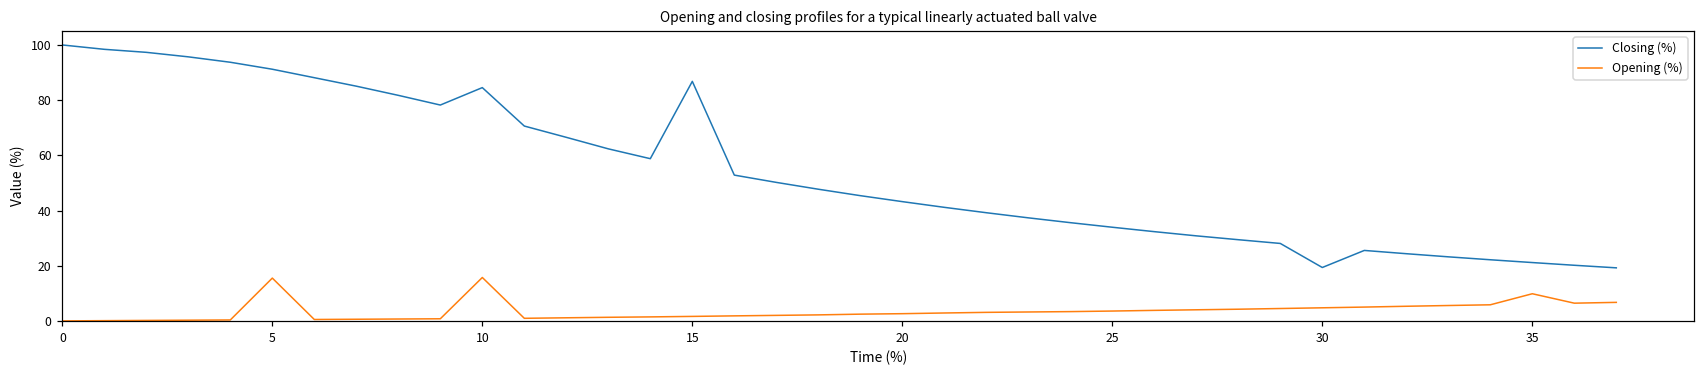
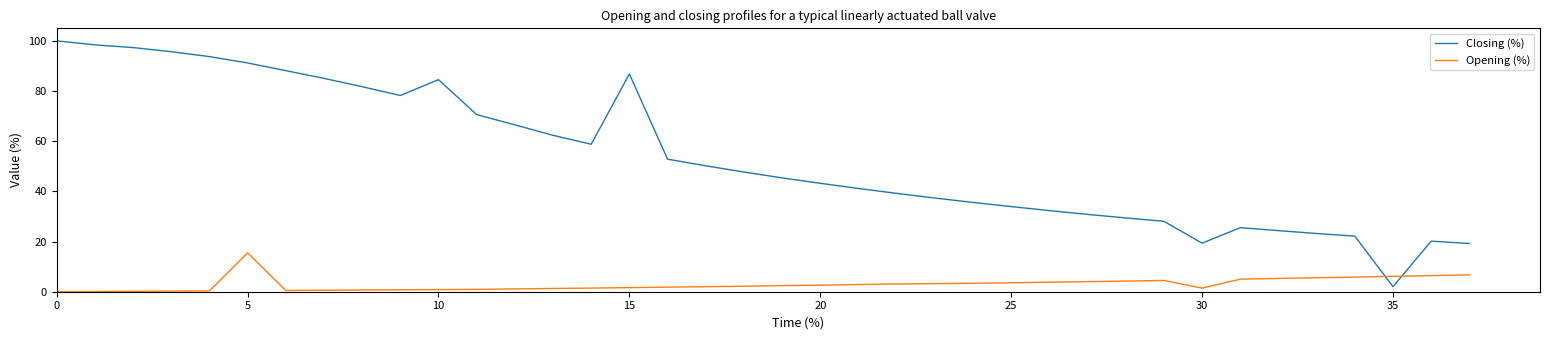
Opening (%), 10: 16 -> 1
Opening (%), 30: 5 -> 1
Closing (%), 35: 21 -> 2
Opening (%), 35: 10 -> 6
